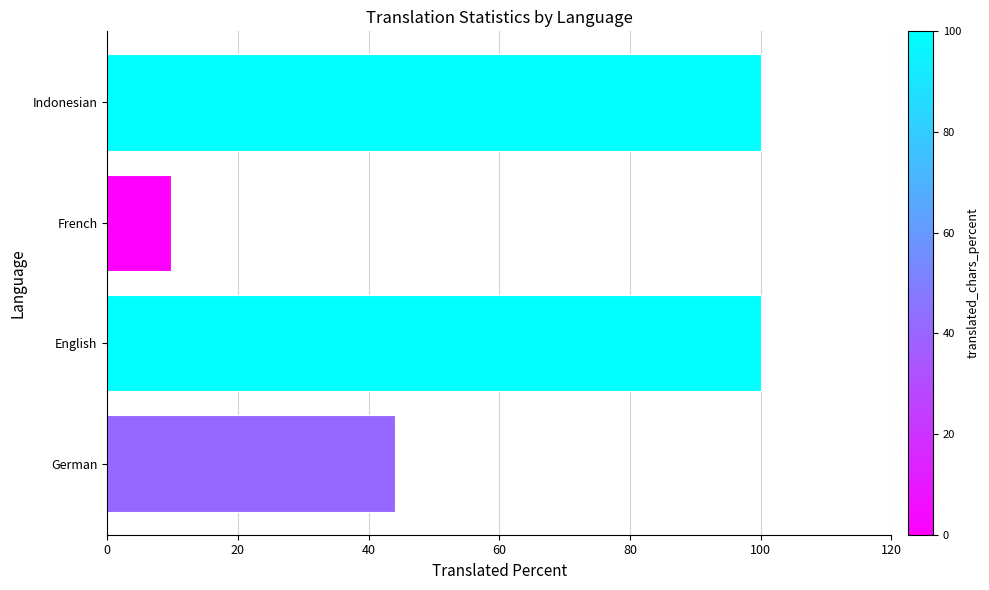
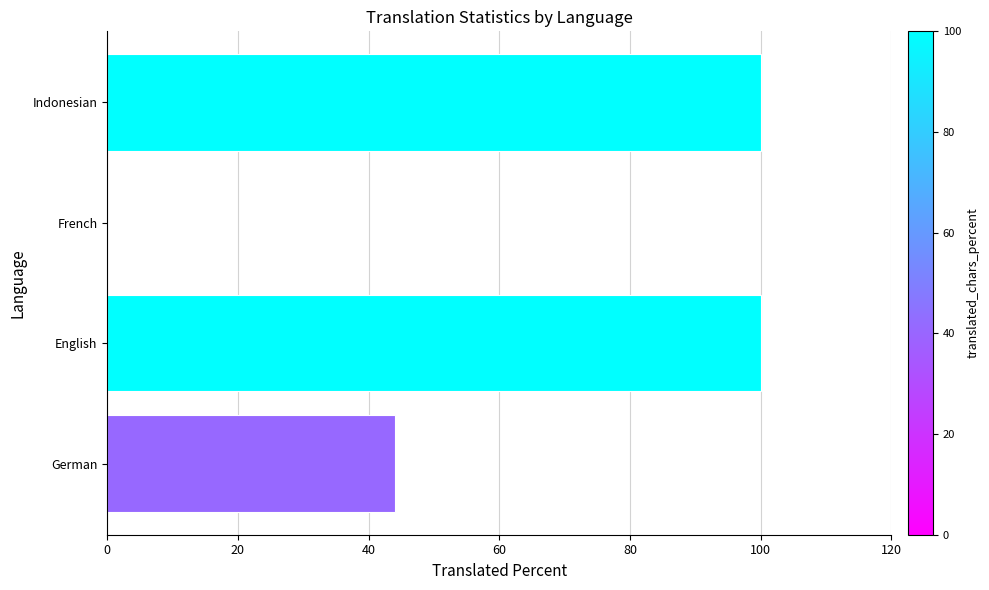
French: 10 -> 0
